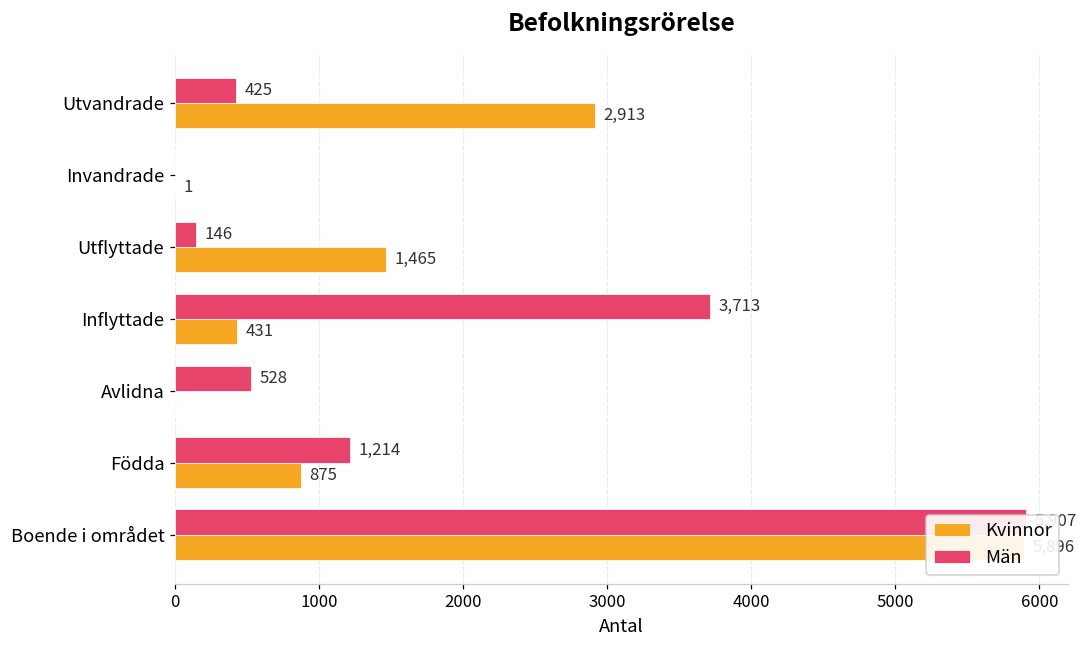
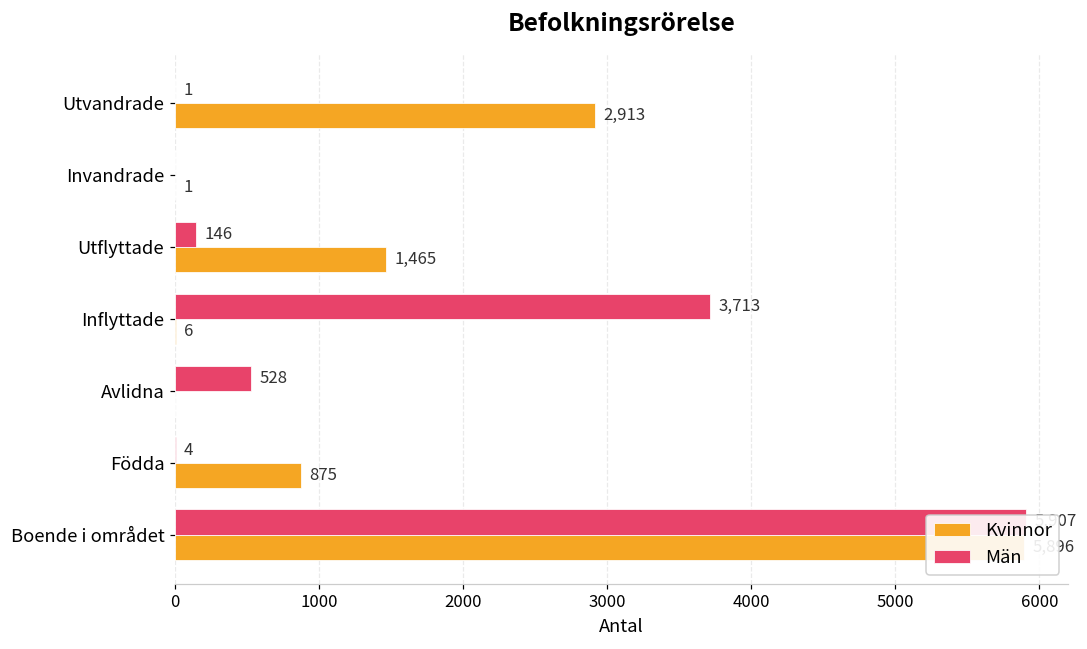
Män, Utvandrade: 425 -> 1
Kvinnor, Inflyttade: 431 -> 6
Män, Födda: 1,214 -> 4
